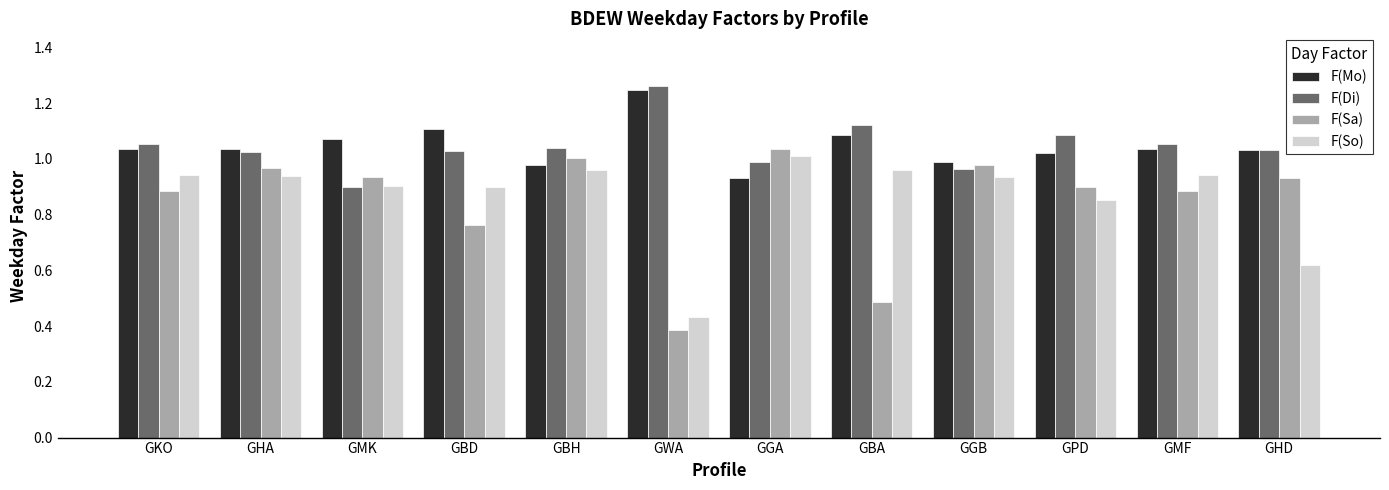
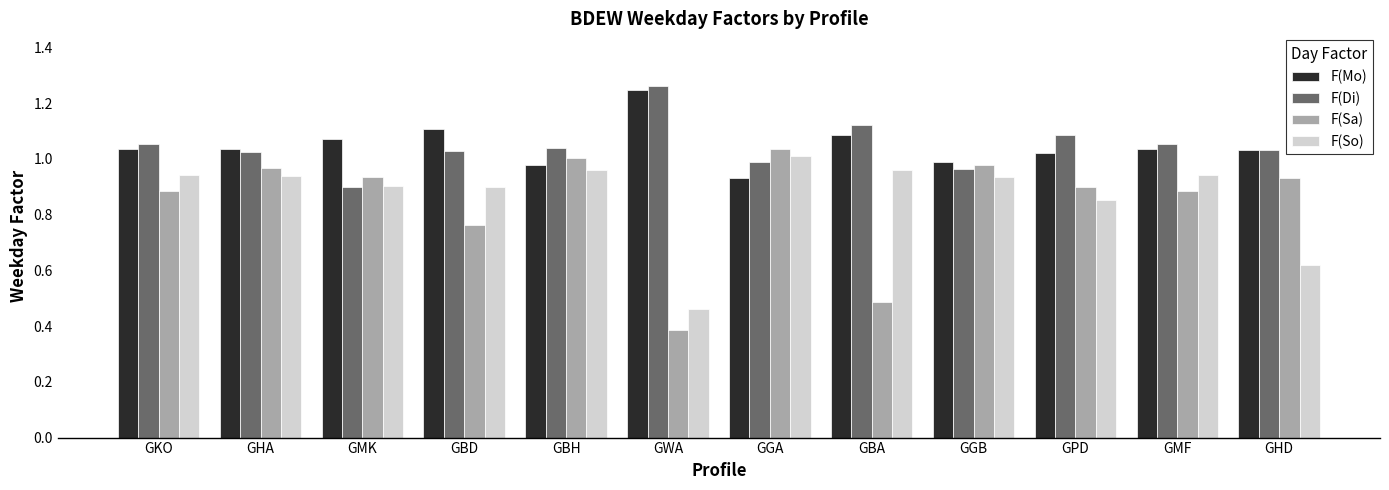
F(So), GWA: 0.43 -> 0.46
